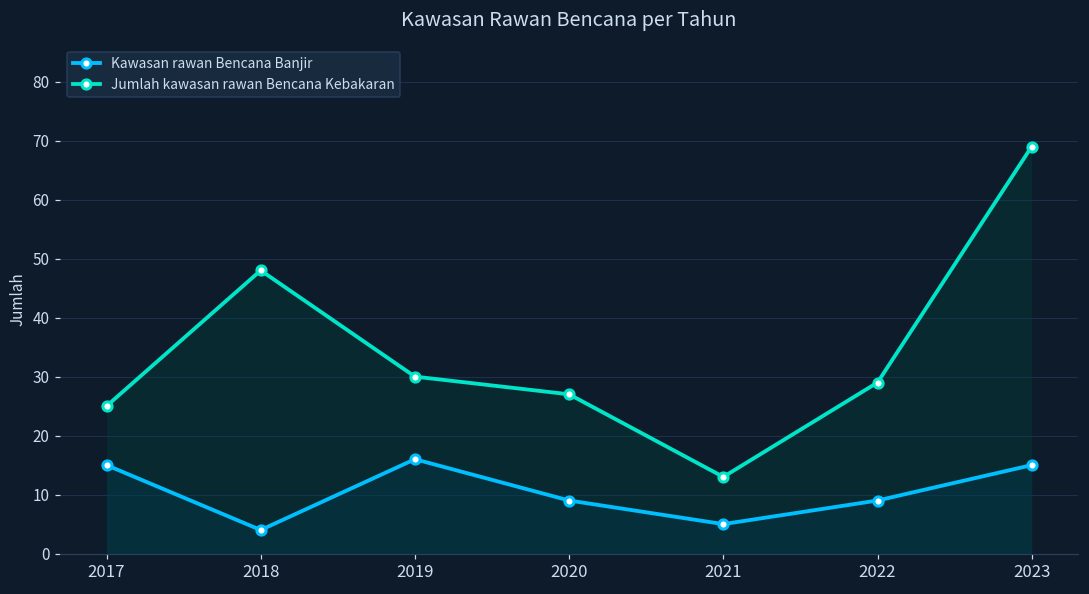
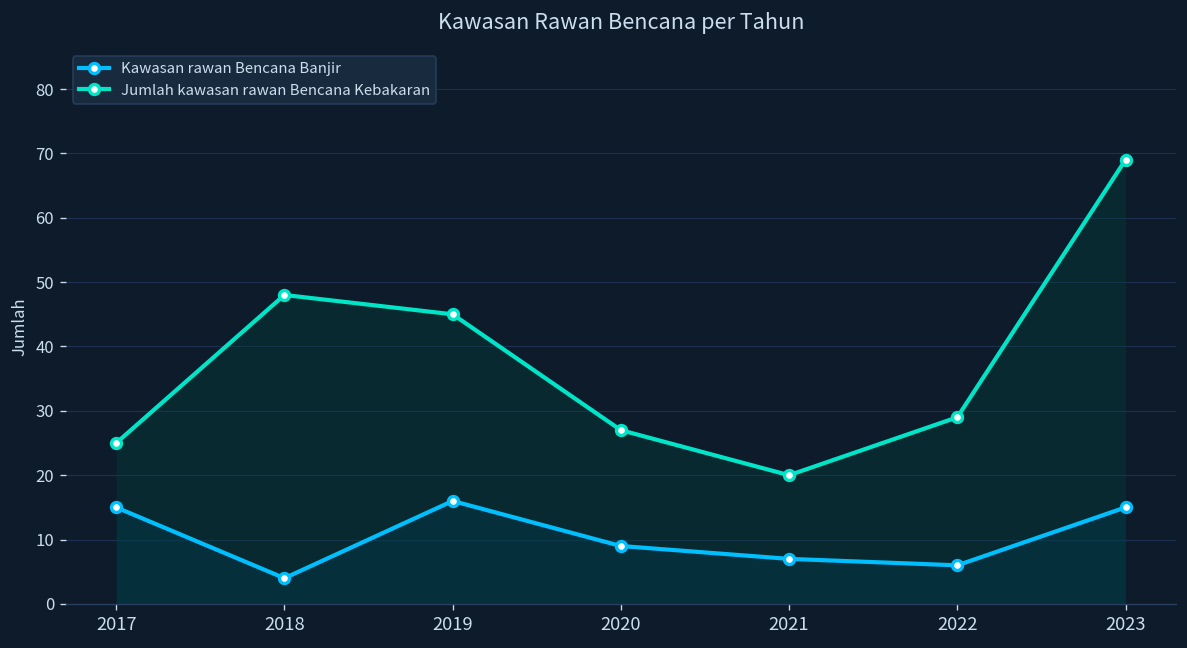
Jumlah kawasan rawan Bencana Kebakaran, 2019: 30 -> 45
Kawasan rawan Bencana Banjir, 2021: 5 -> 7
Jumlah kawasan rawan Bencana Kebakaran, 2021: 13 -> 20
Kawasan rawan Bencana Banjir, 2022: 9 -> 6
